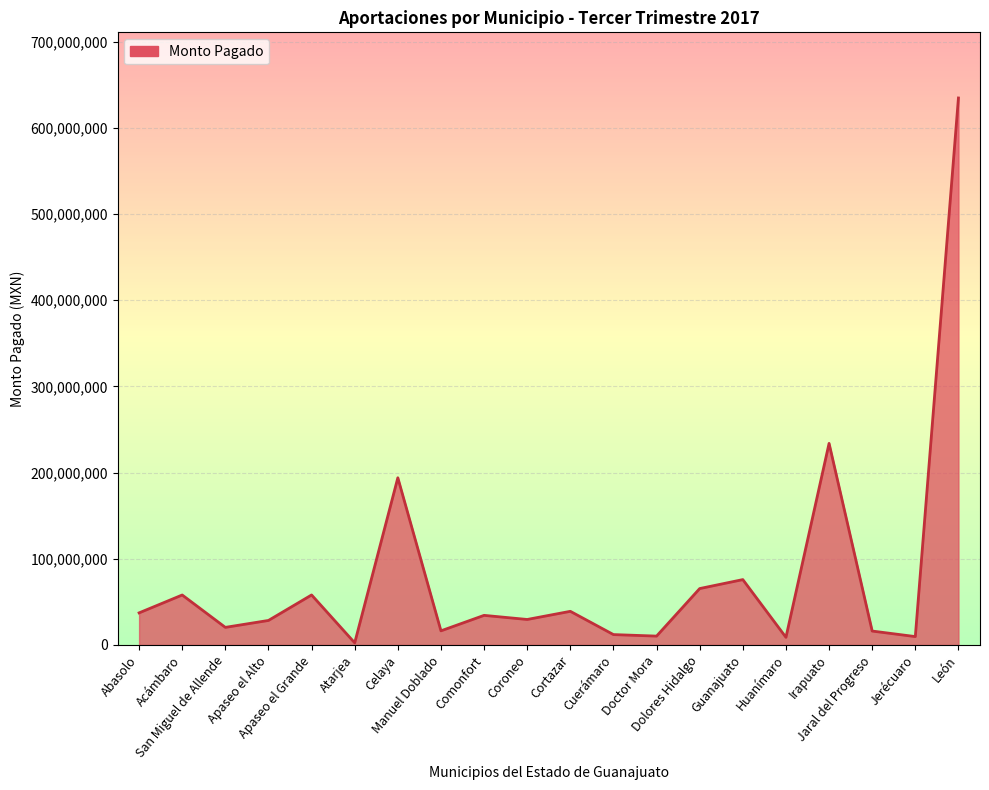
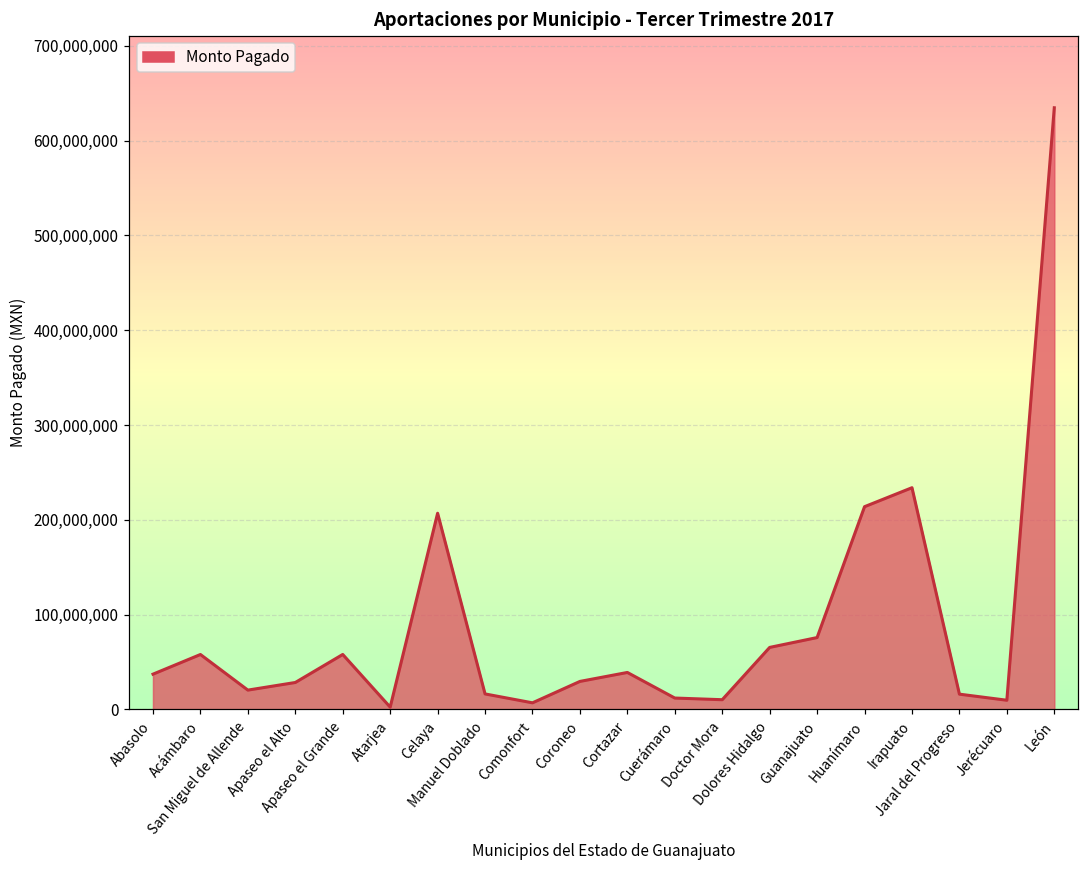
Celaya: 190,000,000 -> 210,000,000
Comonfort: 30,000,000 -> 10,000,000
Huanímaro: 10,000,000 -> 210,000,000
